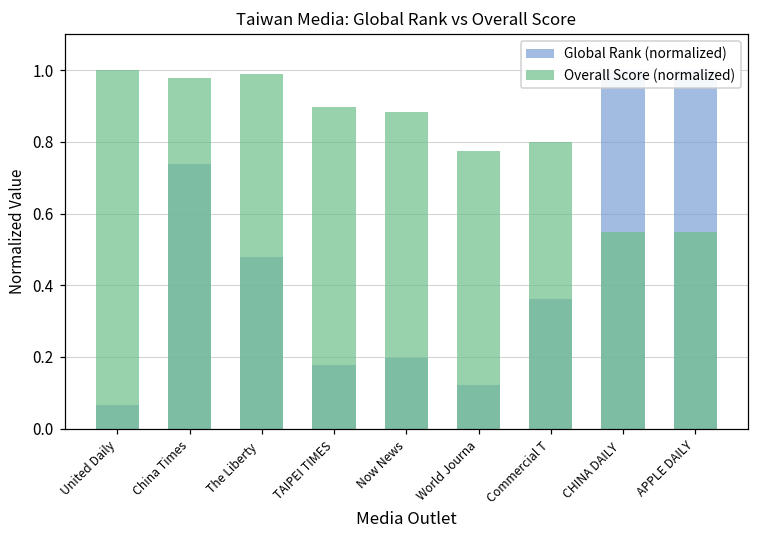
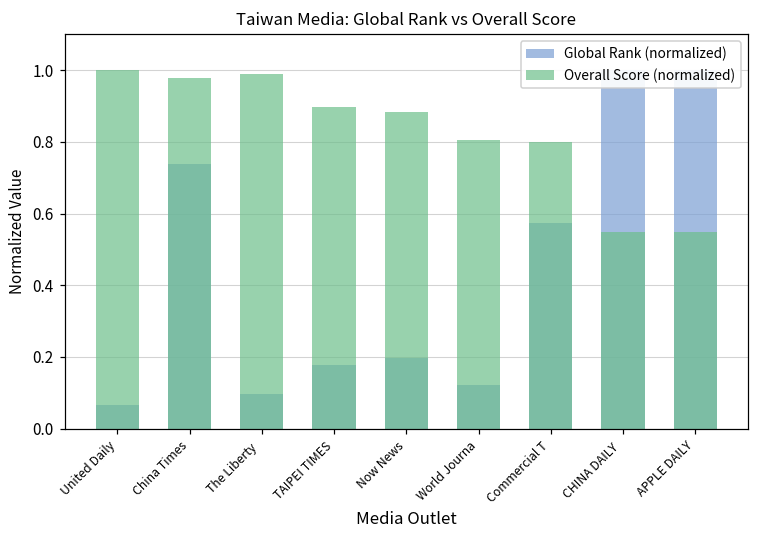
Global Rank (normalized), The Liberty: 0.48 -> 0.10
Overall Score (normalized), World Journa: 0.77 -> 0.81
Global Rank (normalized), Commercial T: 0.36 -> 0.57
